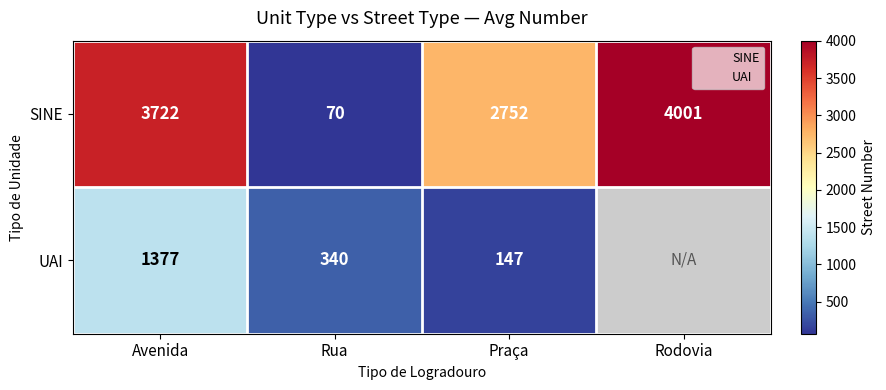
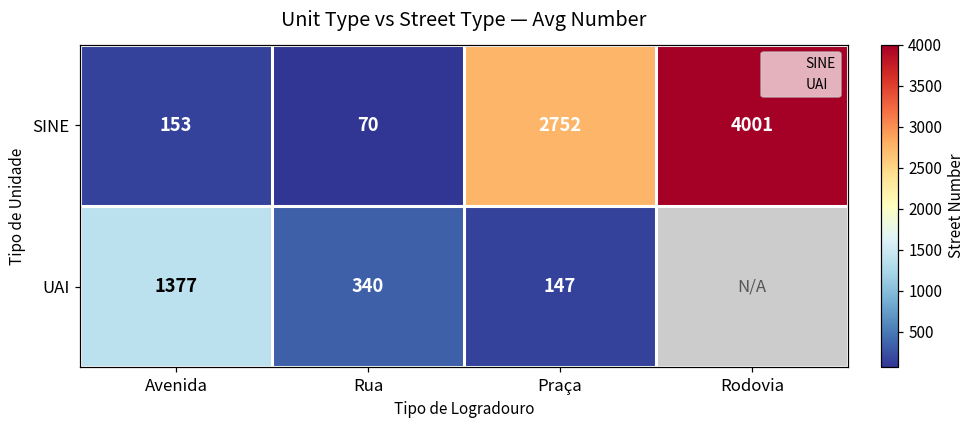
SINE, Avenida: 3722 -> 153
